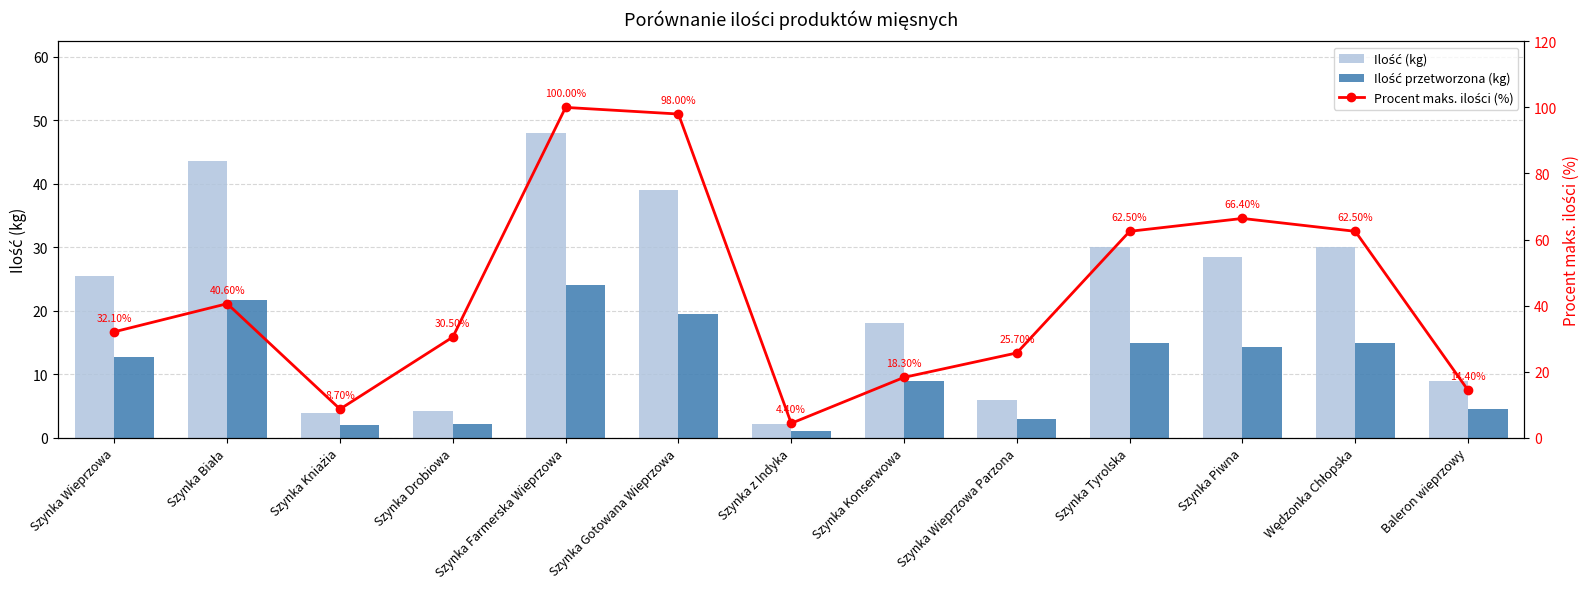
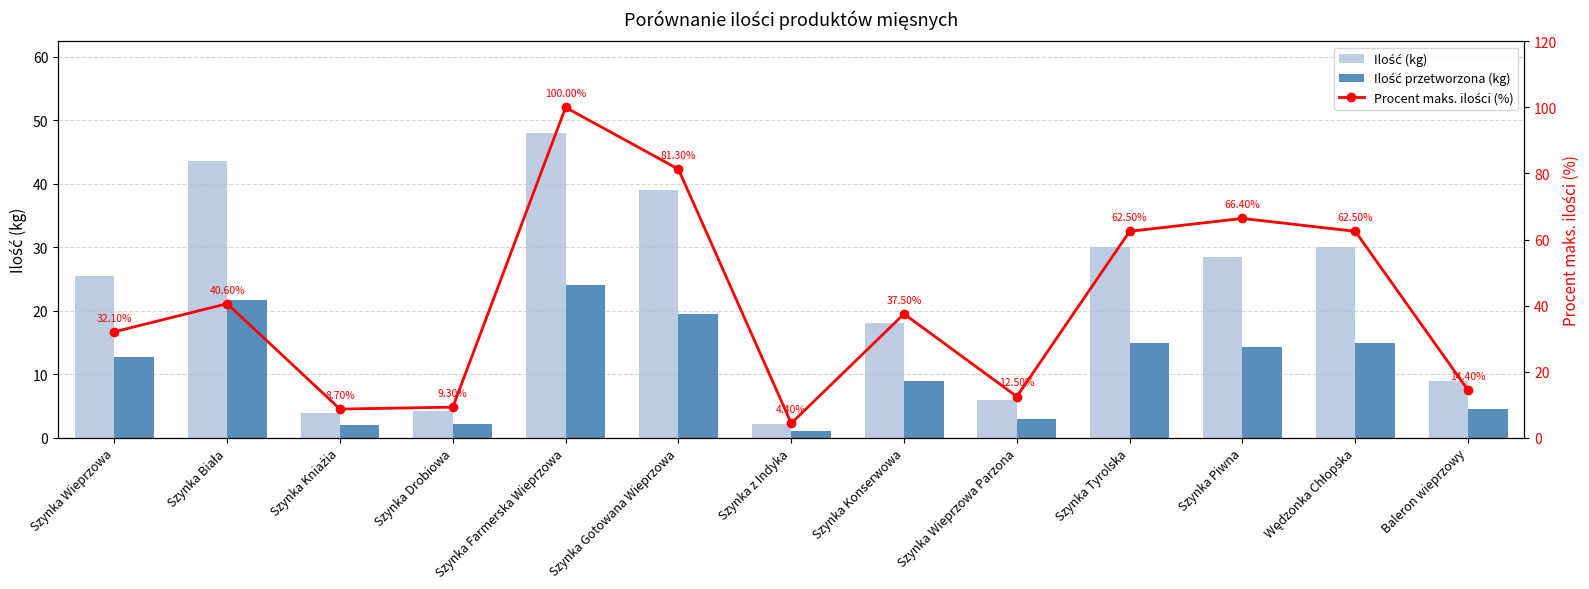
Procent maks. ilości (%), Szynka Drobiowa: 30.50% -> 9.30%
Procent maks. ilości (%), Szynka Gotowana Wieprzowa: 98.00% -> 81.30%
Procent maks. ilości (%), Szynka Konserwowa: 18.30% -> 37.50%
Procent maks. ilości (%), Szynka Wieprzowa Parzona: 25.70% -> 12.50%
